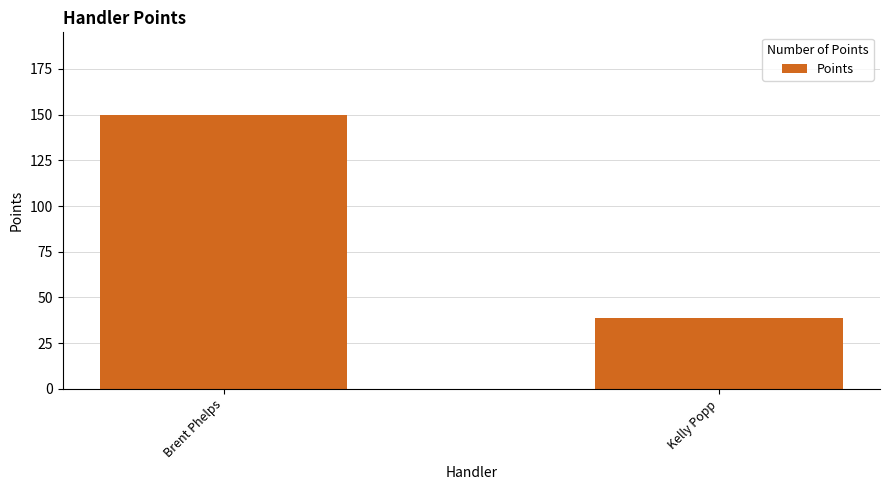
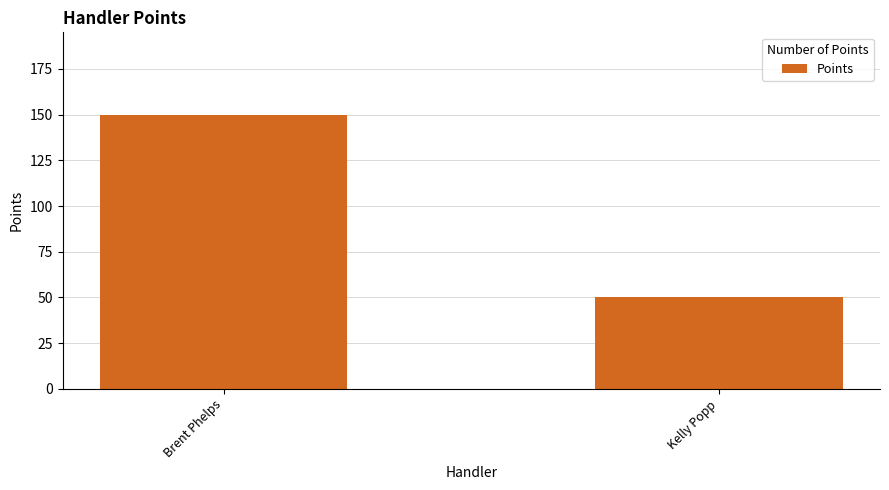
Kelly Popp: 39 -> 50
